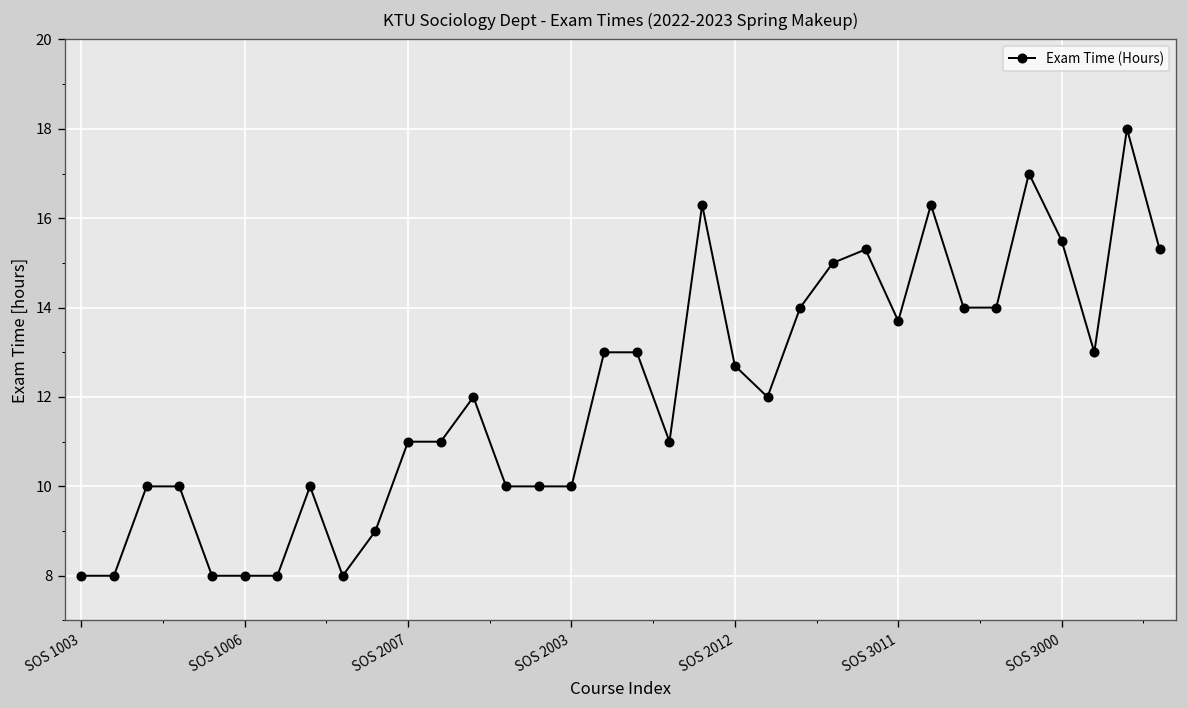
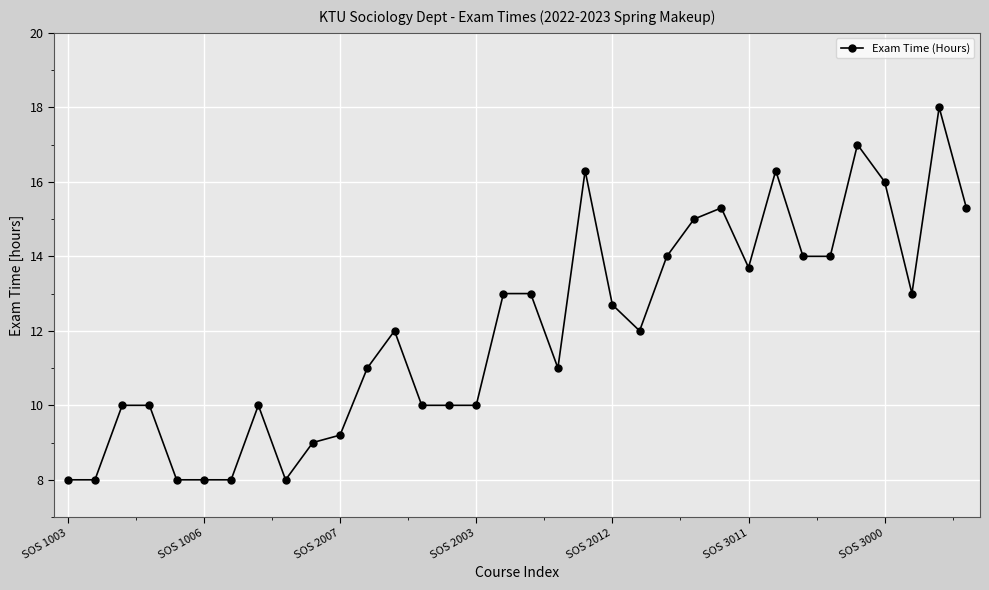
SOS 2007: 11.0 -> 9.2
SOS 3000: 15.5 -> 16.0
